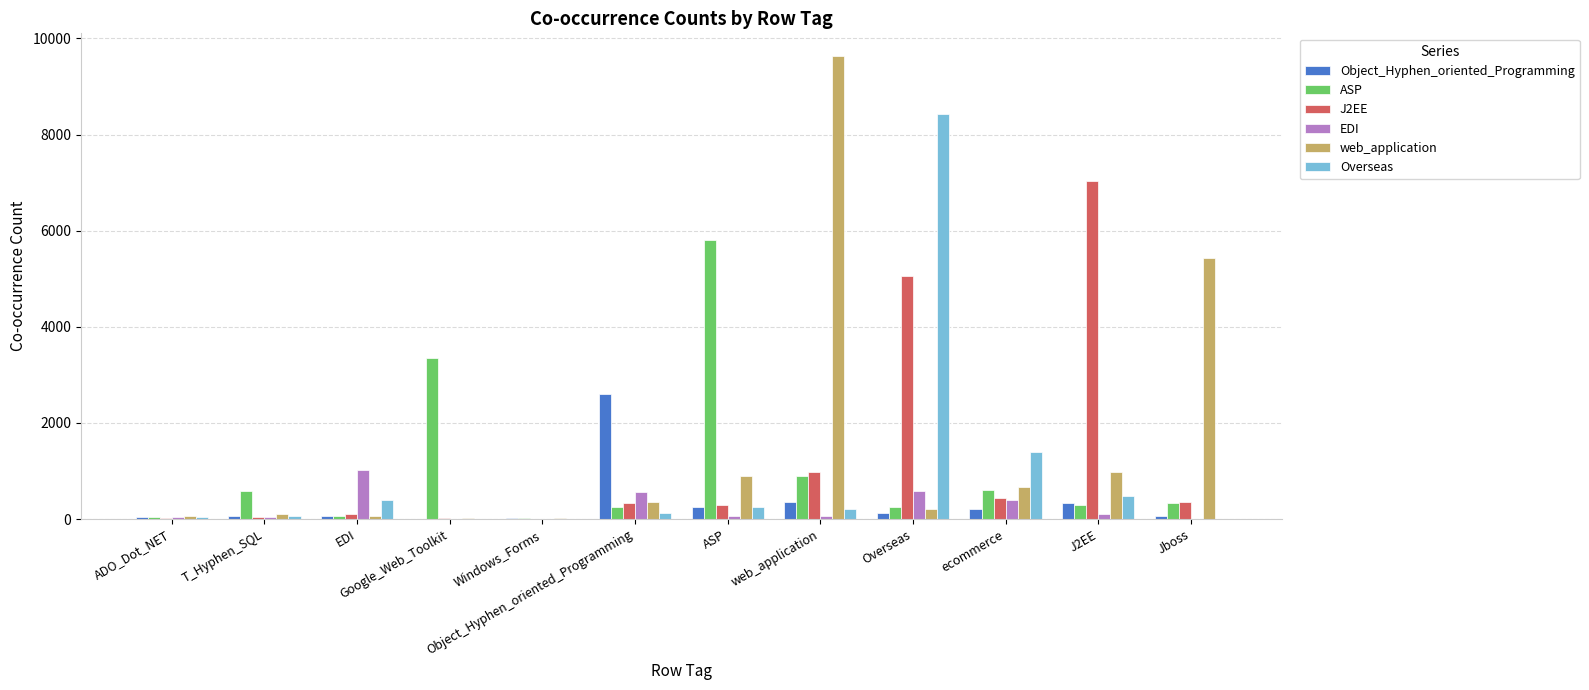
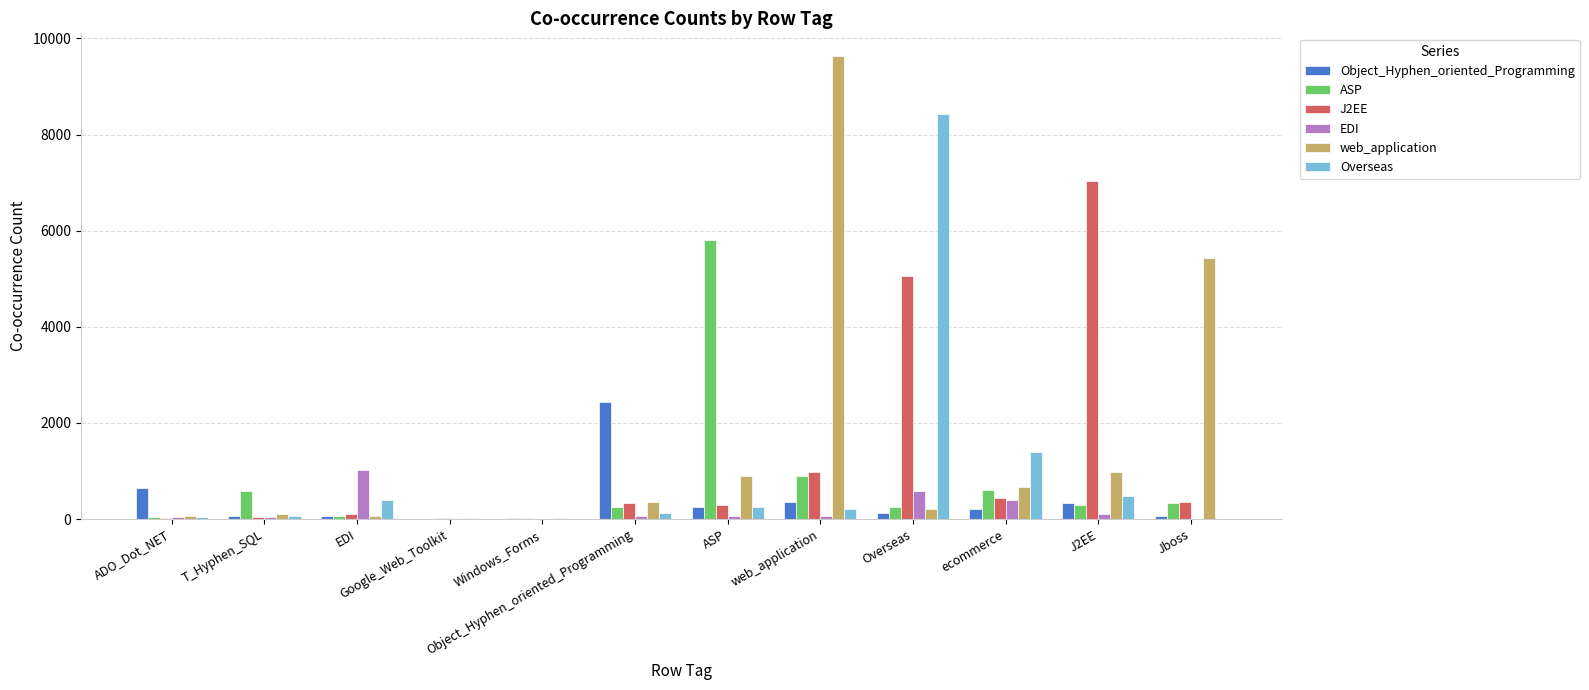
Object_Hyphen_oriented_Programming, ADO_Dot_NET: 0 -> 600
ASP, Google_Web_Toolkit: 3400 -> 0
Object_Hyphen_oriented_Programming, Object_Hyphen_oriented_Programming: 2600 -> 2400
EDI, Object_Hyphen_oriented_Programming: 600 -> 100
